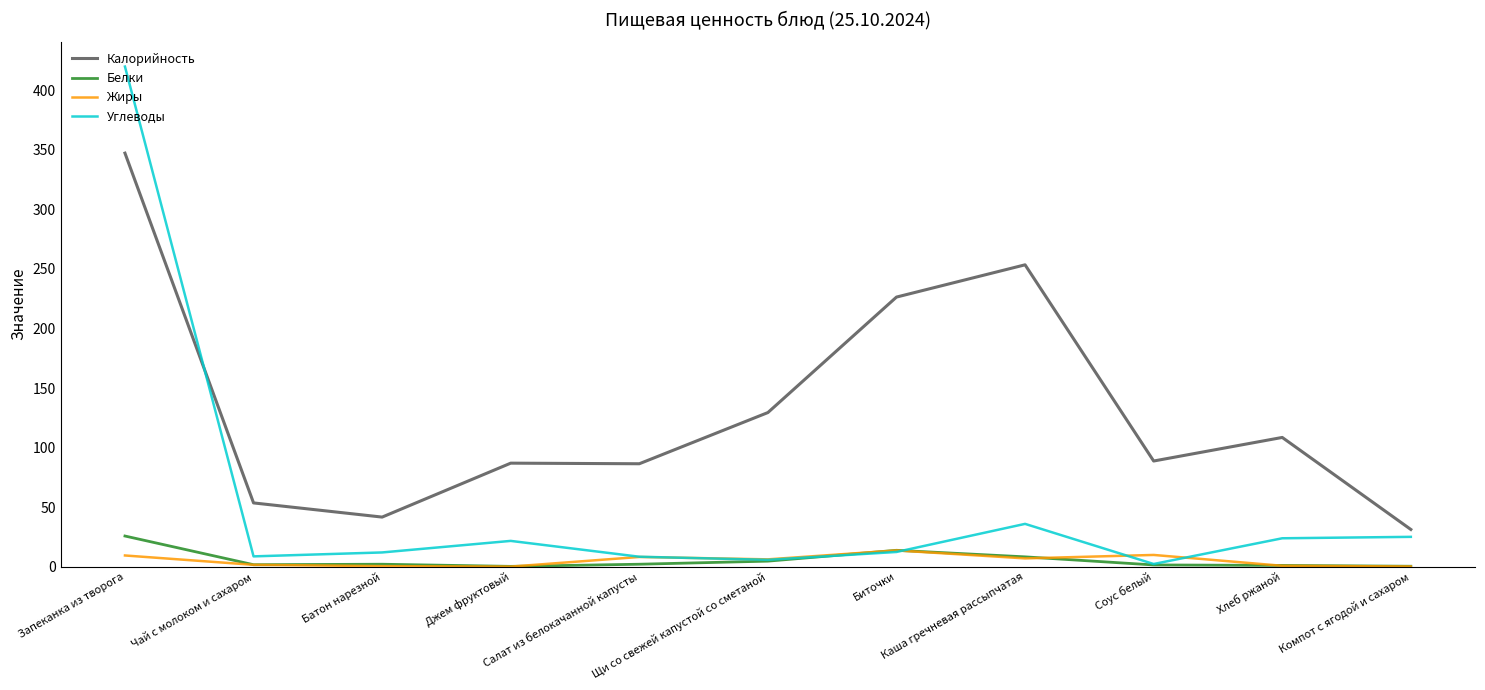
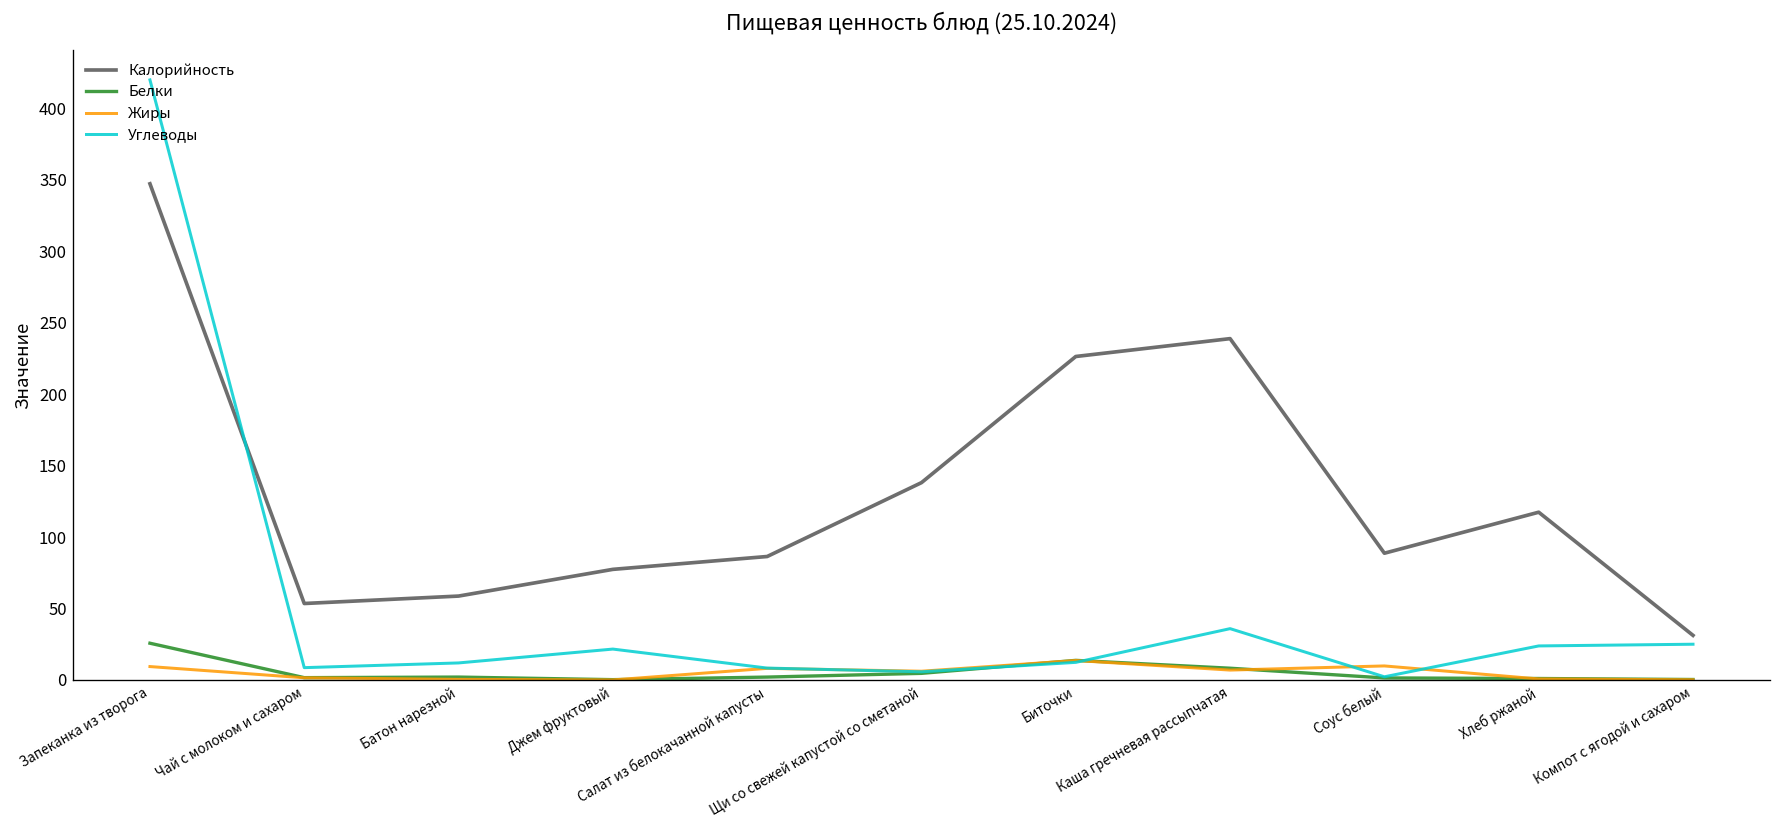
Калорийность, Батон нарезной: 42 -> 59
Калорийность, Джем фруктовый: 87 -> 77
Калорийность, Щи со свежей капустой со сметаной: 129 -> 138
Калорийность, Каша гречневая рассыпчатая: 254 -> 239
Калорийность, Хлеб ржаной: 109 -> 117
